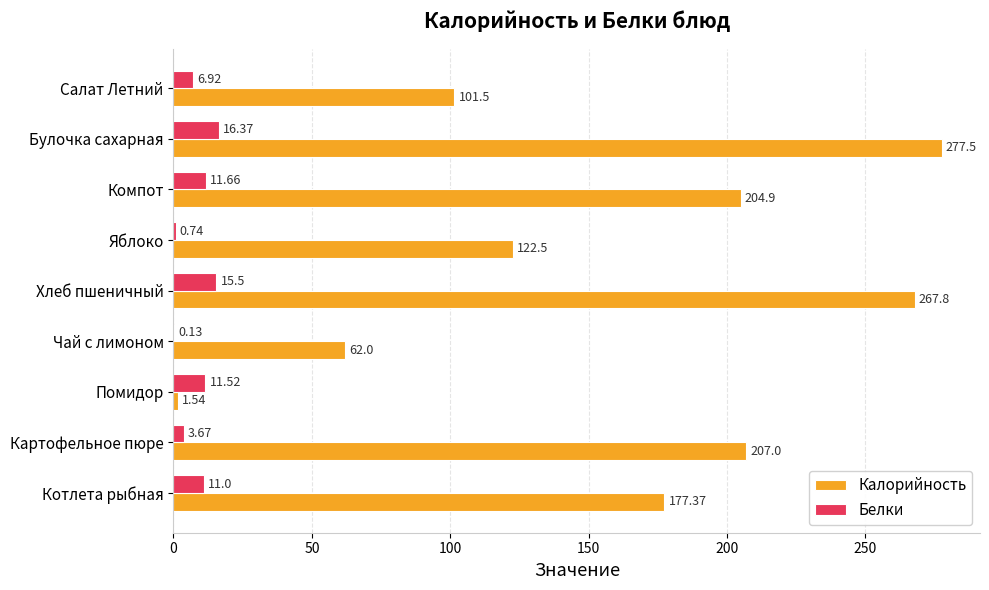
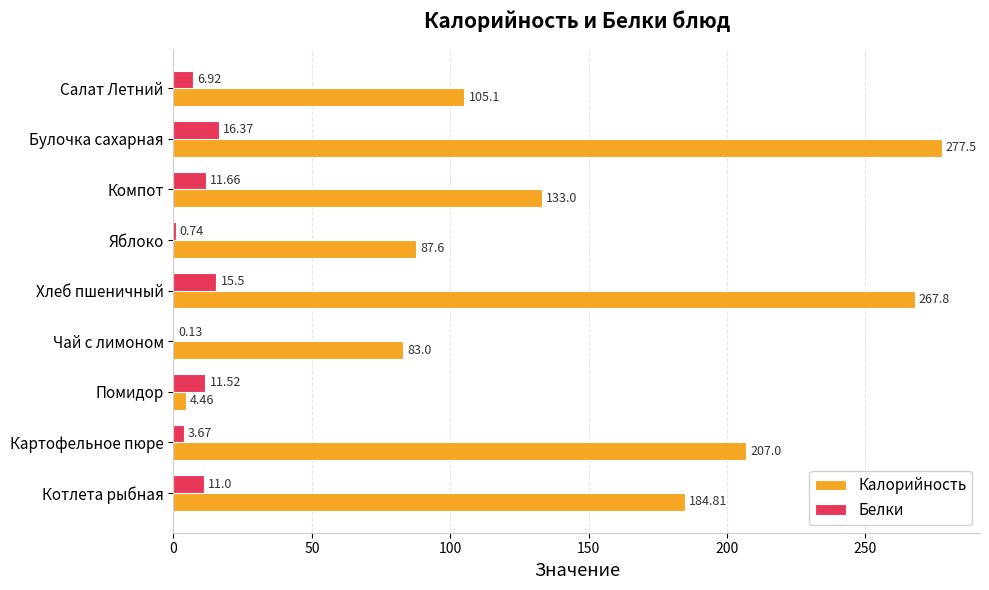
Калорийность, Салат Летний: 101.5 -> 105.1
Калорийность, Компот: 204.9 -> 133.0
Калорийность, Яблоко: 122.5 -> 87.6
Калорийность, Чай с лимоном: 62.0 -> 83.0
Калорийность, Помидор: 1.54 -> 4.46
Калорийность, Котлета рыбная: 177.37 -> 184.81
